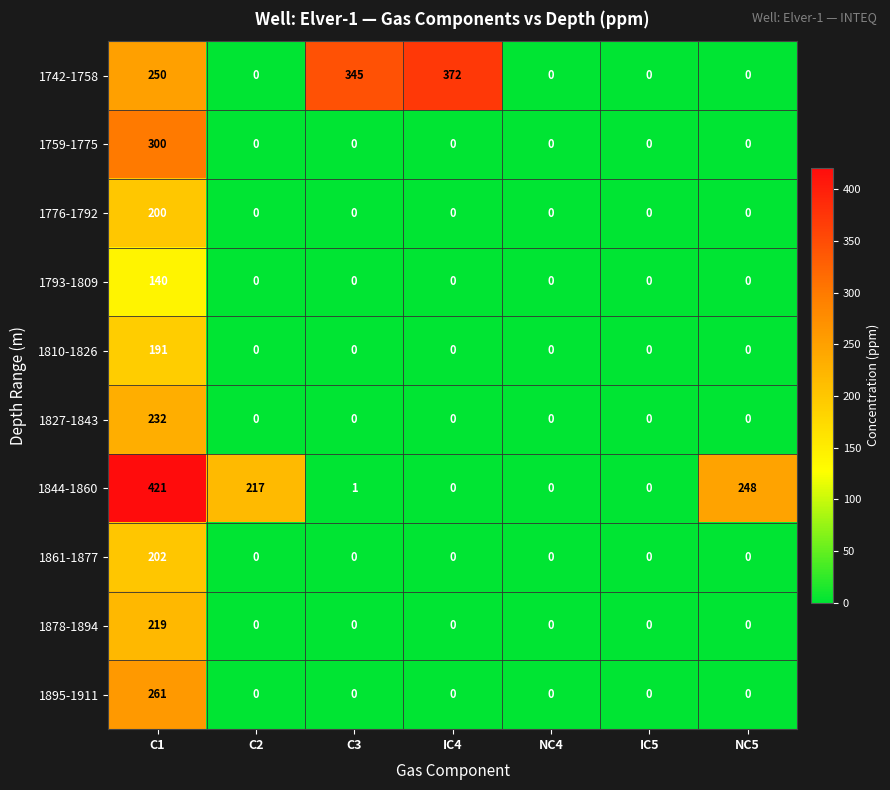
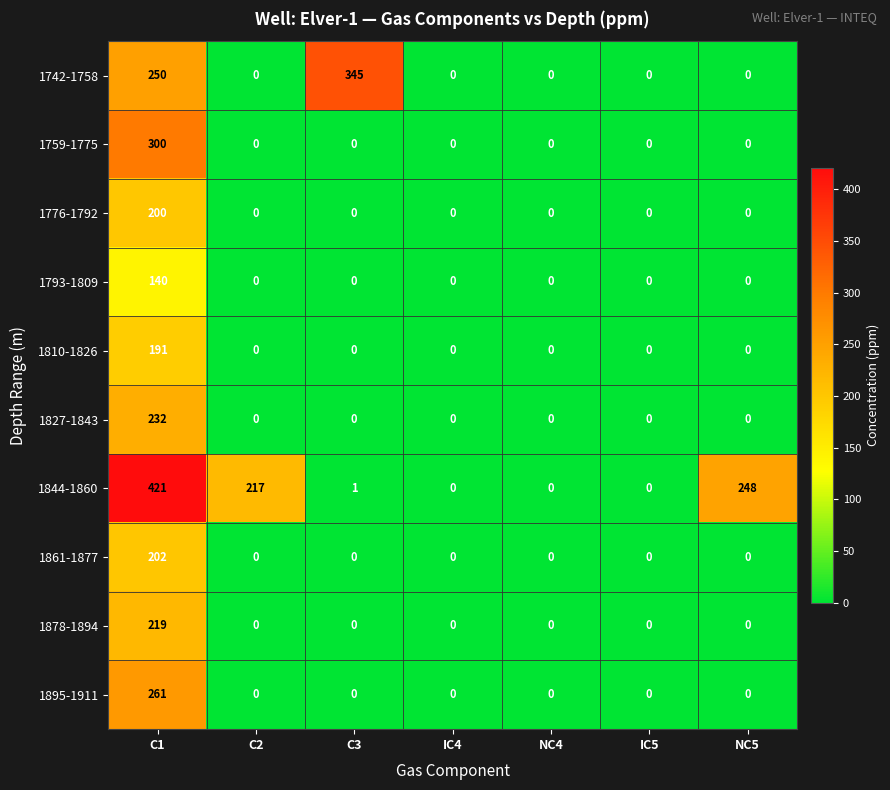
1742-1758, IC4: 372 -> 0
